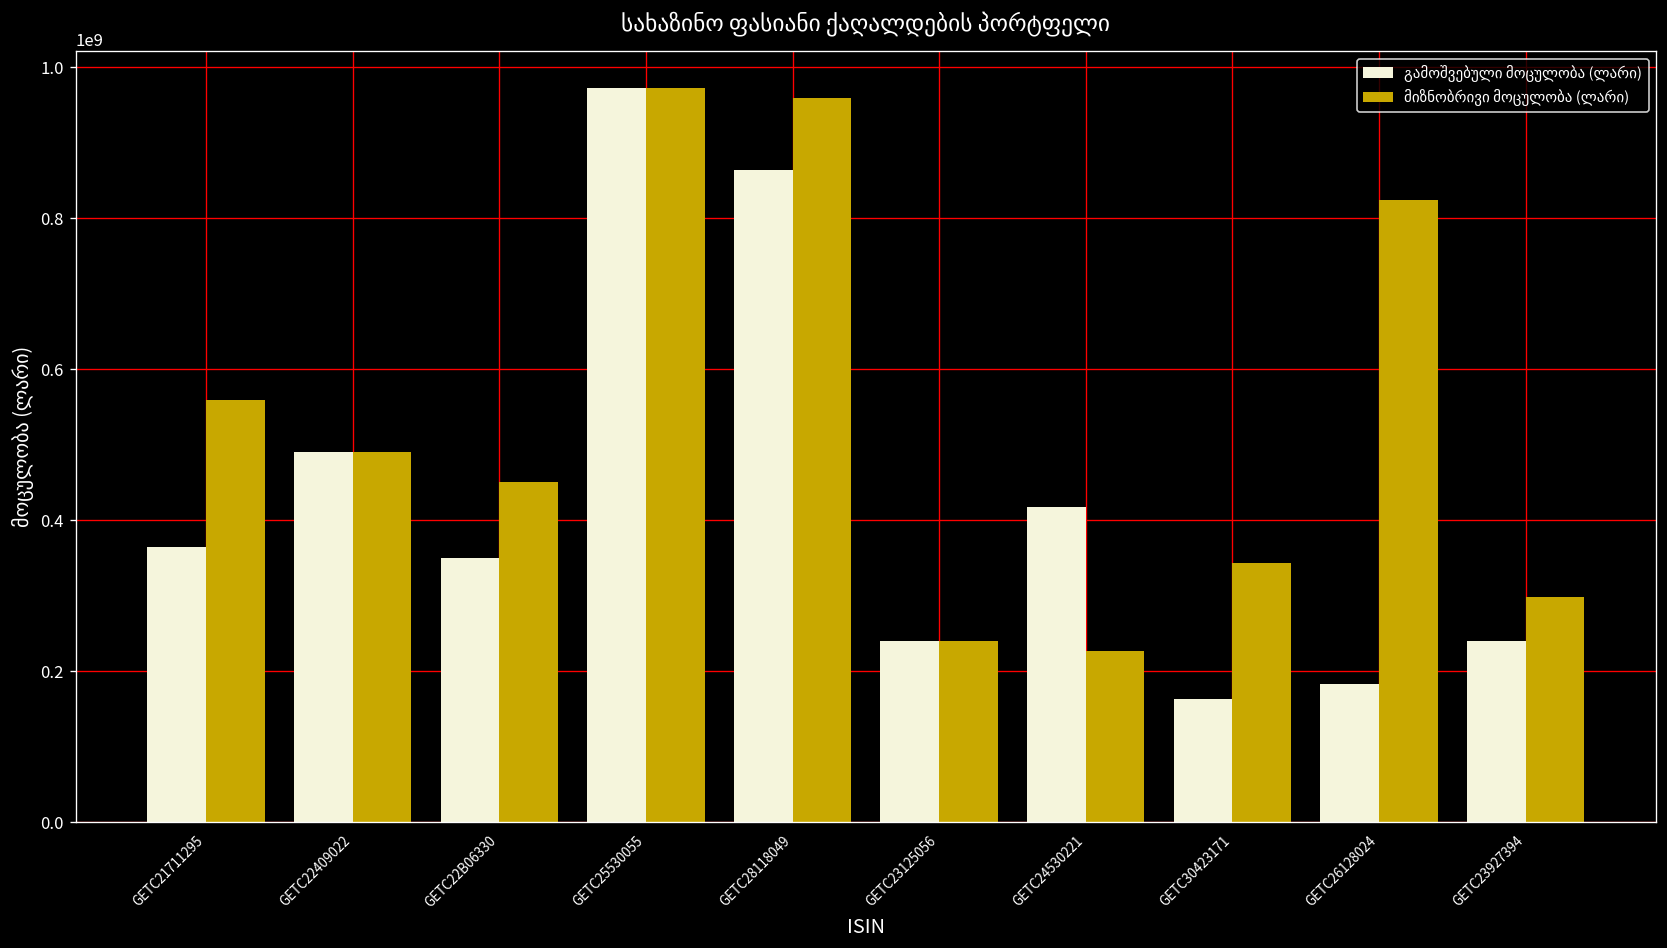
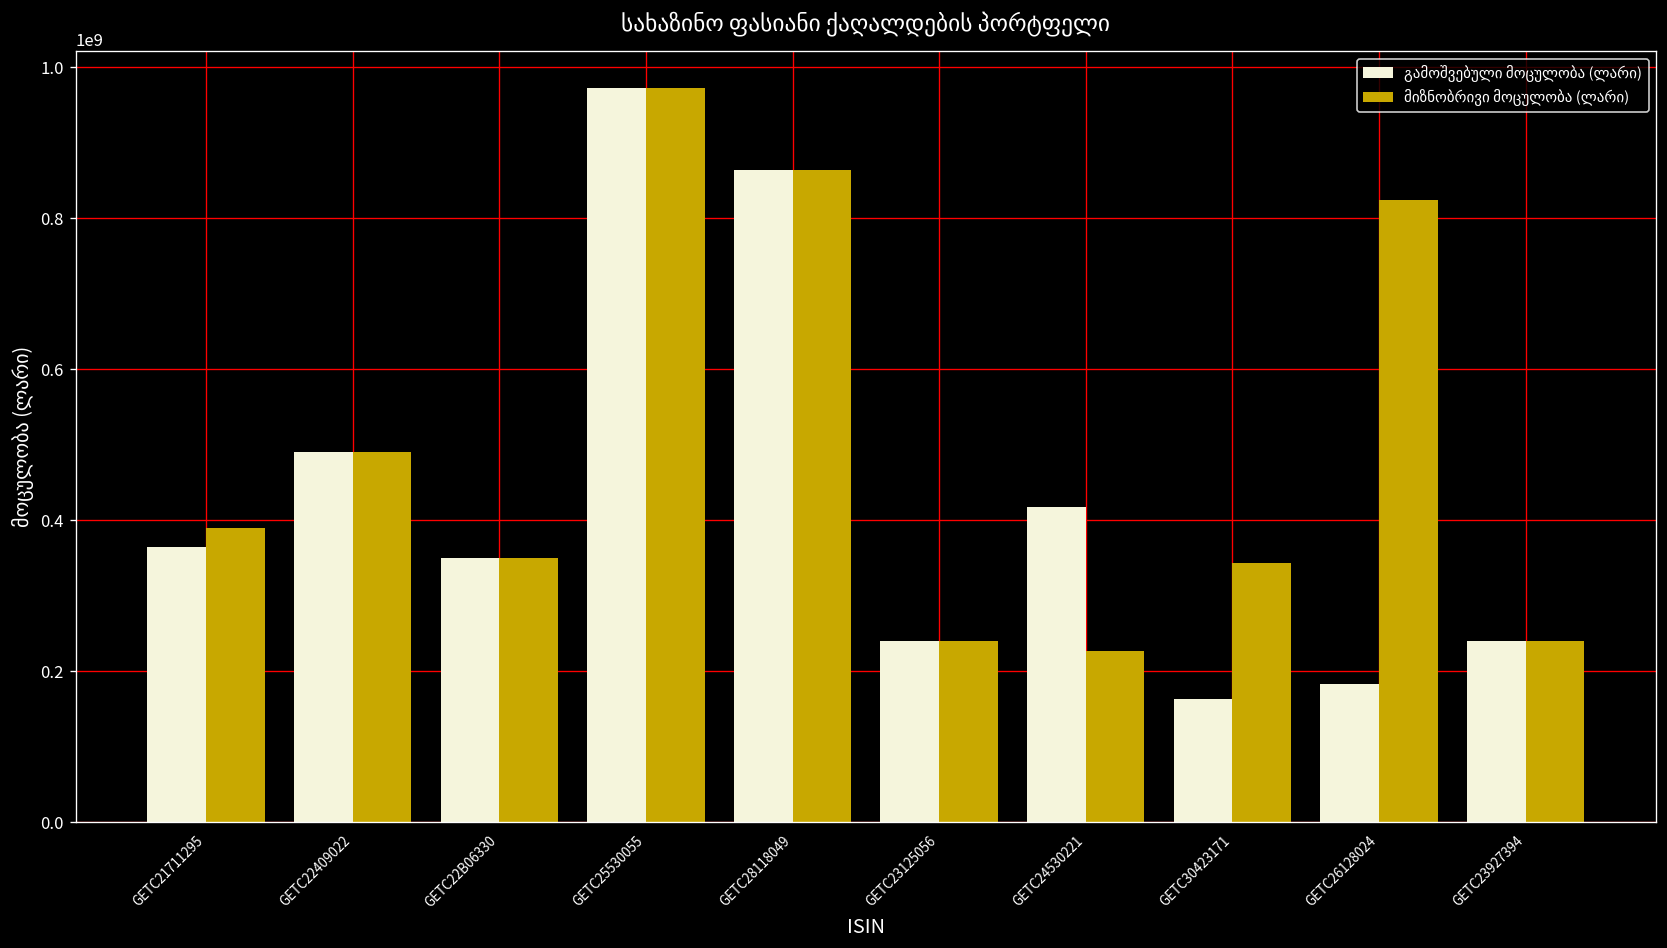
მიზნობრივი მოცულობა (ლარი), GETC21711295: 560000000 -> 390000000
მიზნობრივი მოცულობა (ლარი), GETC22B06330: 450000000 -> 350000000
მიზნობრივი მოცულობა (ლარი), GETC28118049: 960000000 -> 860000000
მიზნობრივი მოცულობა (ლარი), GETC23927394: 300000000 -> 240000000
